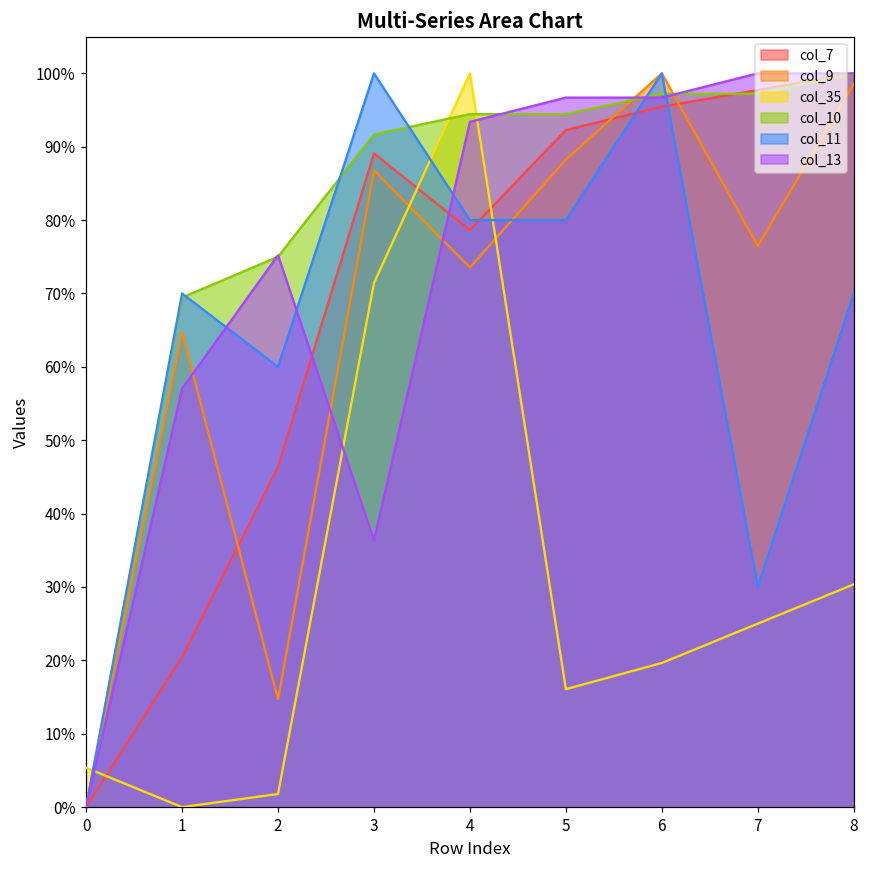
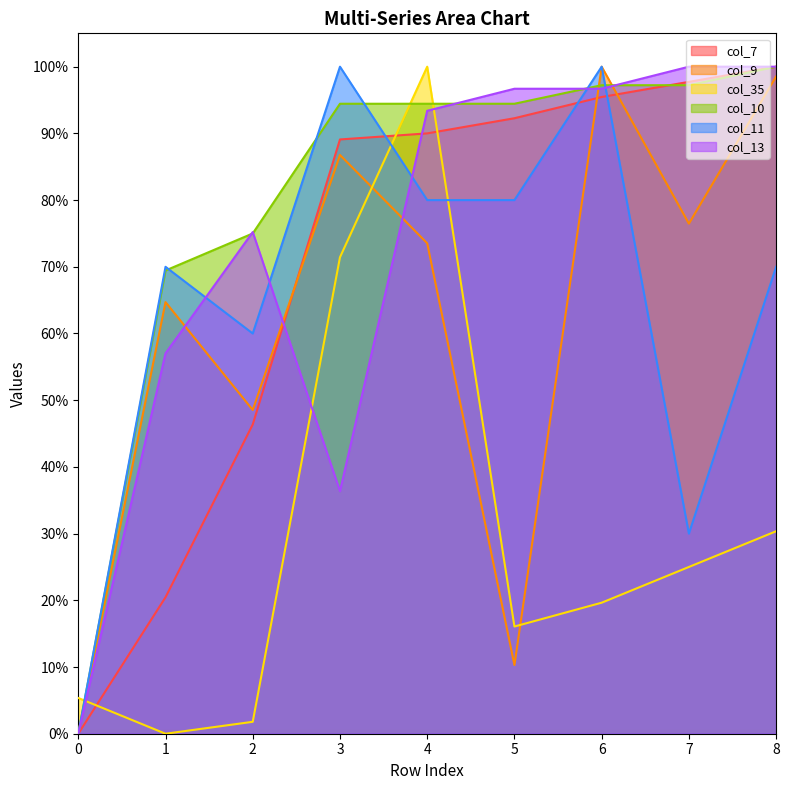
col_9, 2: 15% -> 49%
col_10, 3: 92% -> 94%
col_7, 4: 79% -> 90%
col_9, 5: 88% -> 10%
